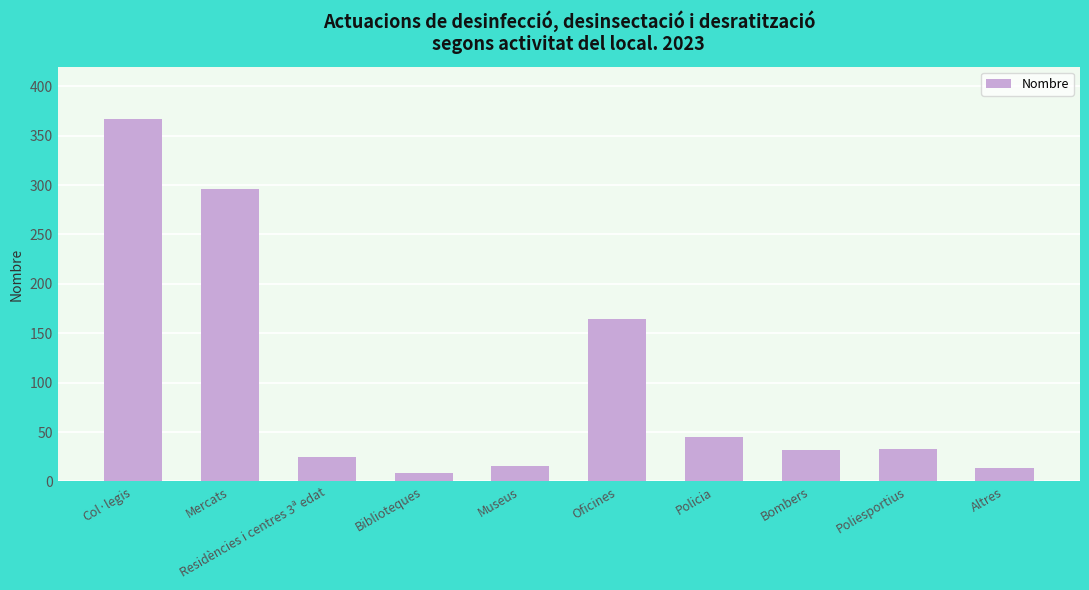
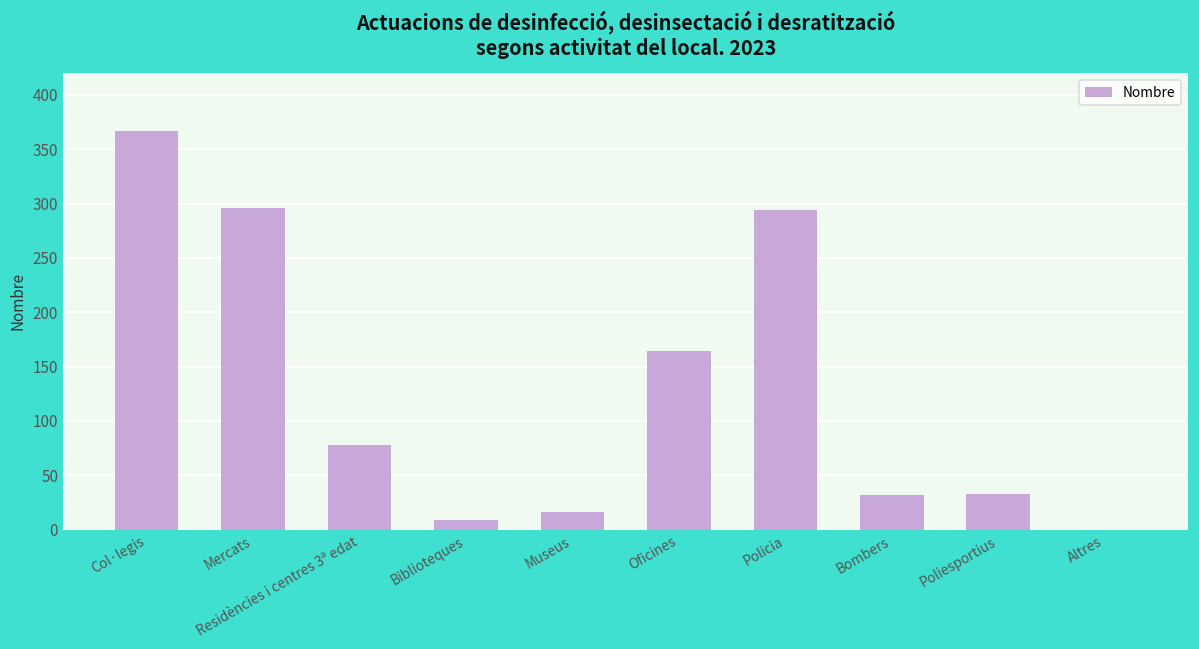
Residències i centres 3ª edat: 30 -> 80
Policia: 50 -> 290
Altres: 10 -> 0
